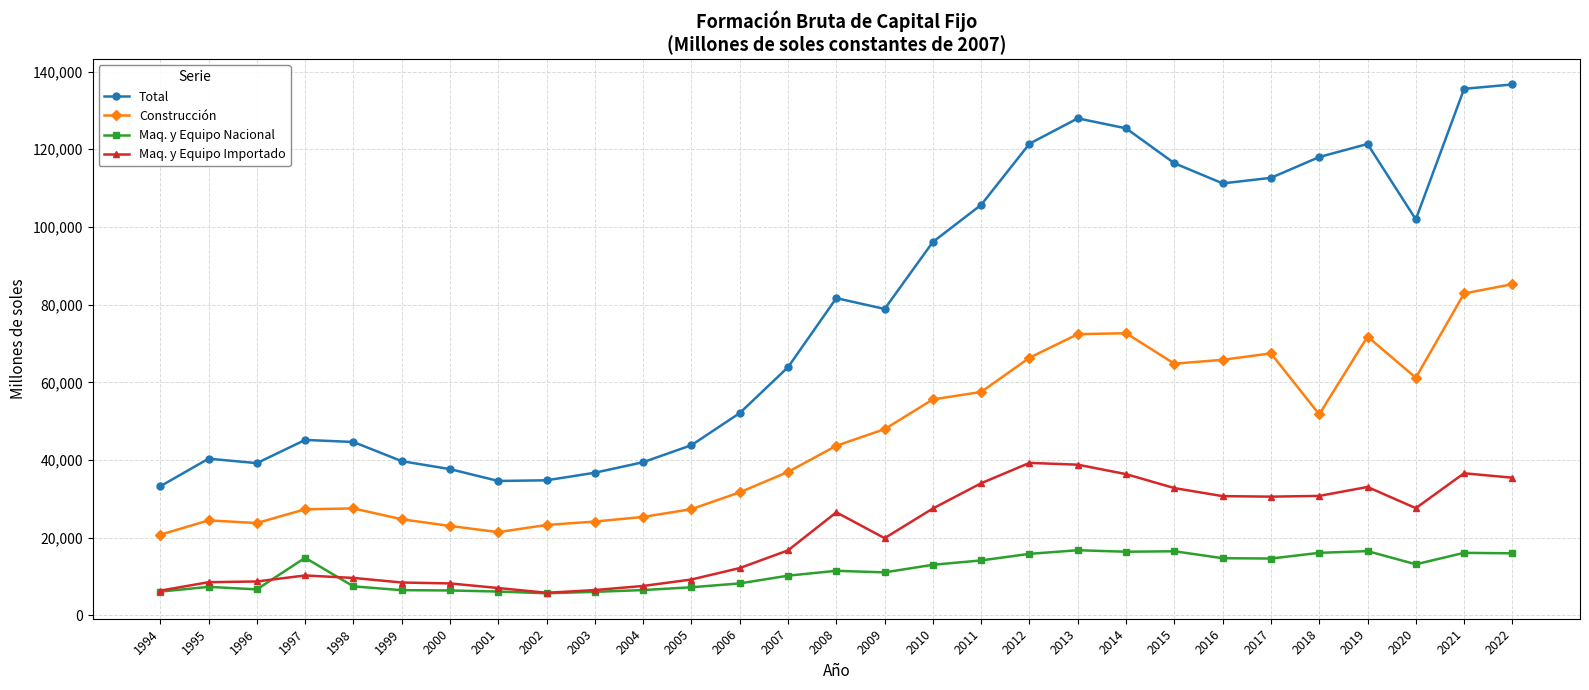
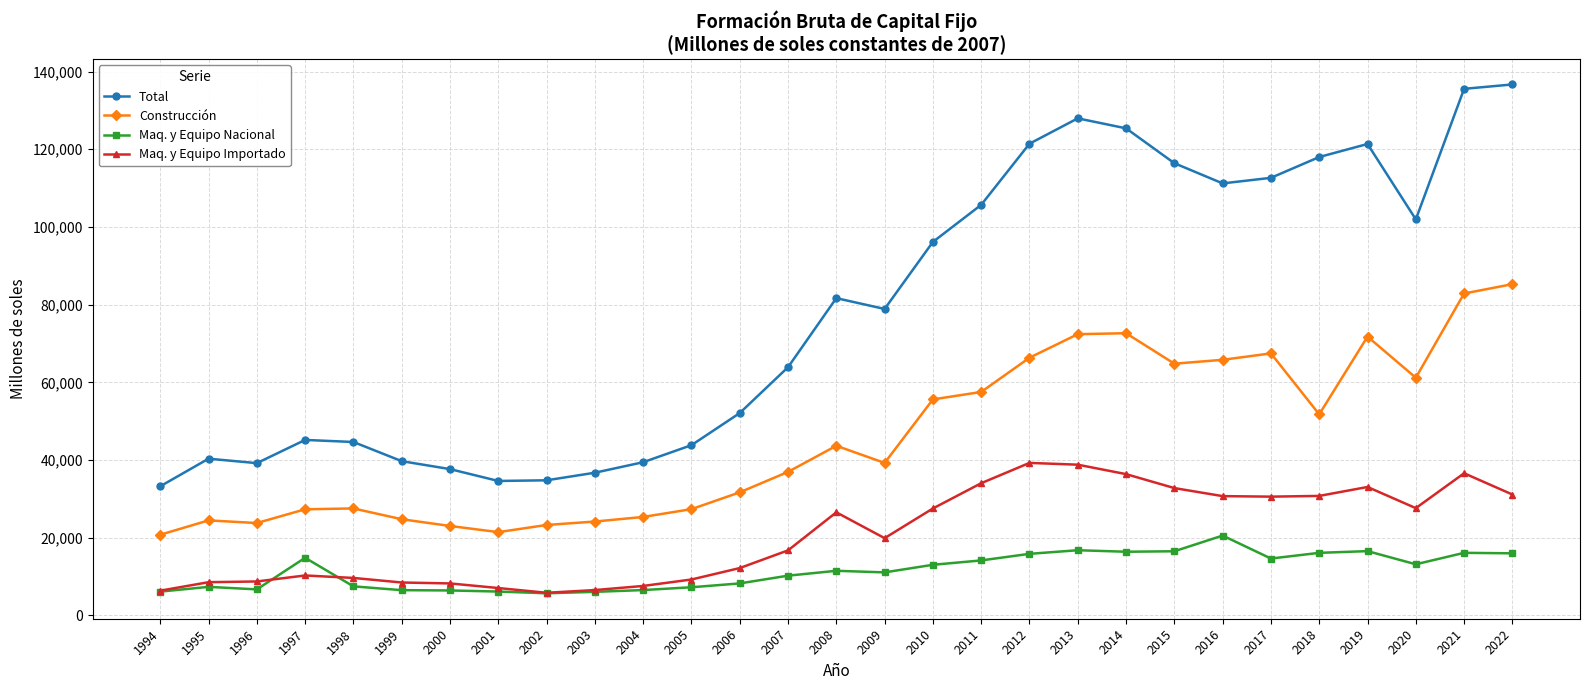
Construcción, 2009: 48,000 -> 39,000
Maq. y Equipo Nacional, 2016: 15,000 -> 21,000
Maq. y Equipo Importado, 2022: 35,000 -> 31,000
